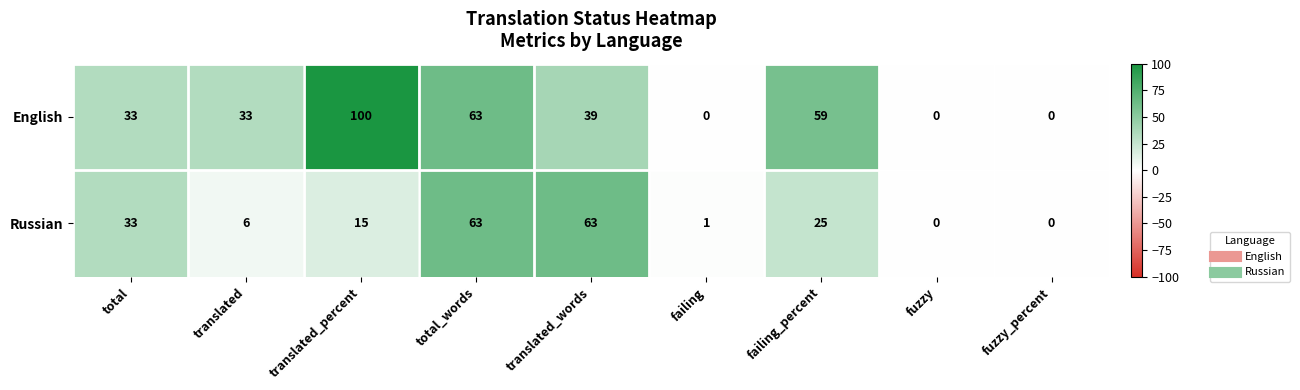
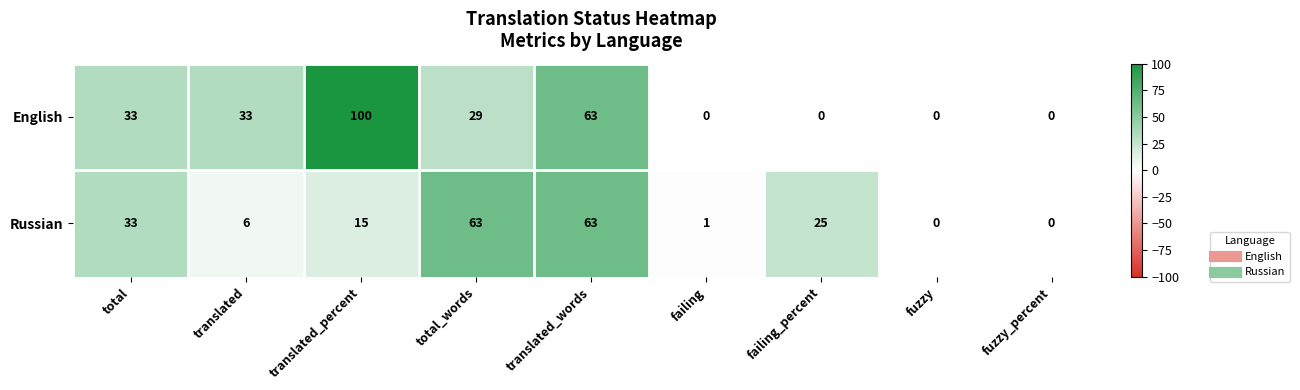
English, total_words: 63 -> 29
English, translated_words: 39 -> 63
English, failing_percent: 59 -> 0
